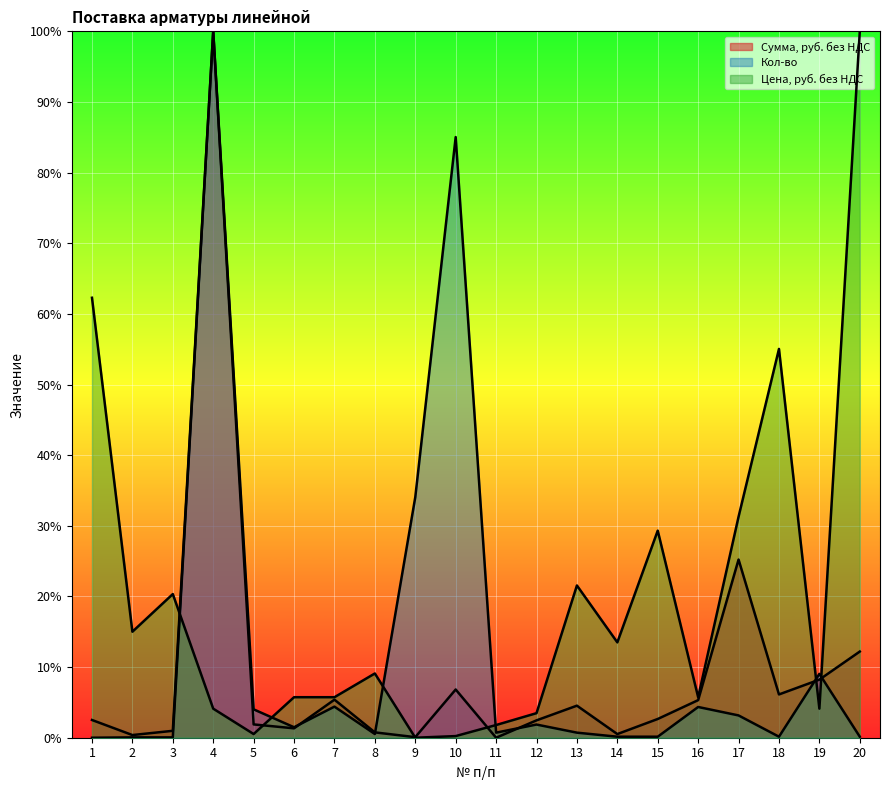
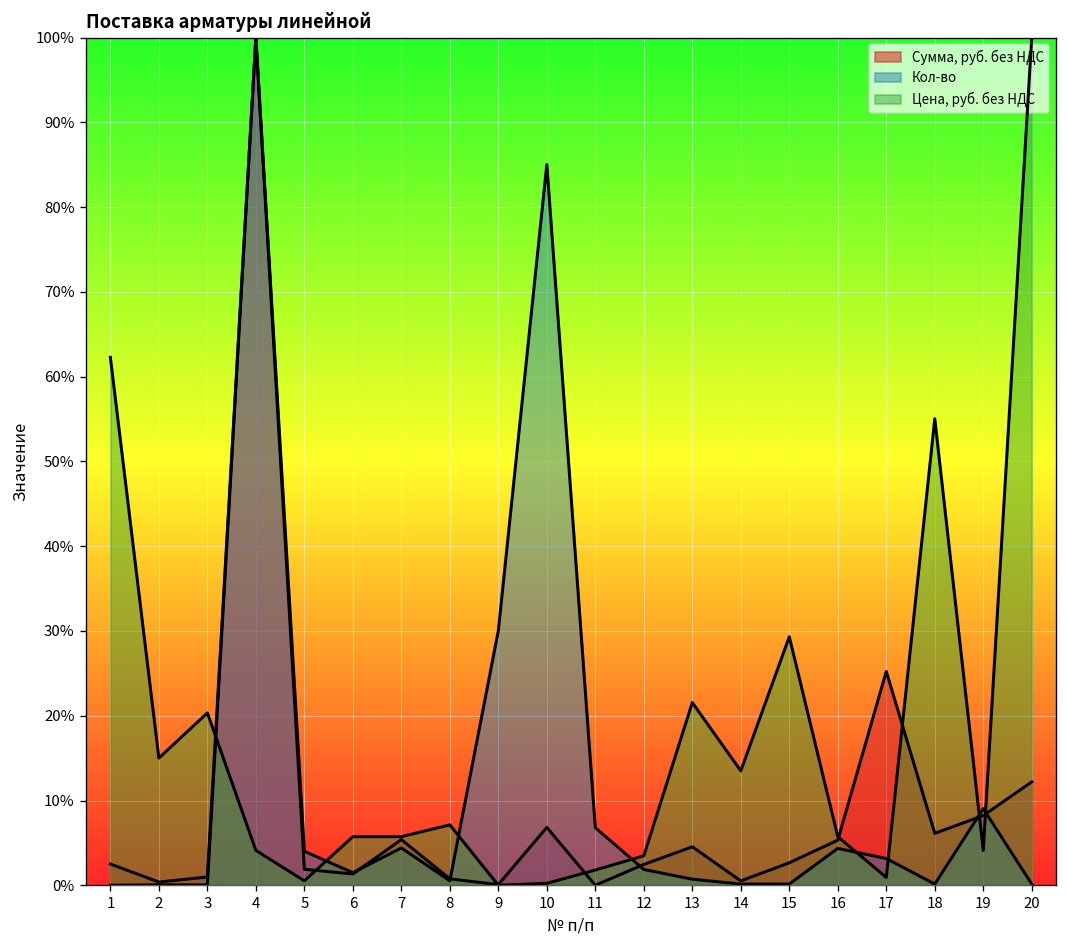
Цена, руб. без НДС, 8: 9% -> 7%
Кол-во, 9: 34% -> 30%
Кол-во, 11: 1% -> 7%
Цена, руб. без НДС, 17: 31% -> 1%
